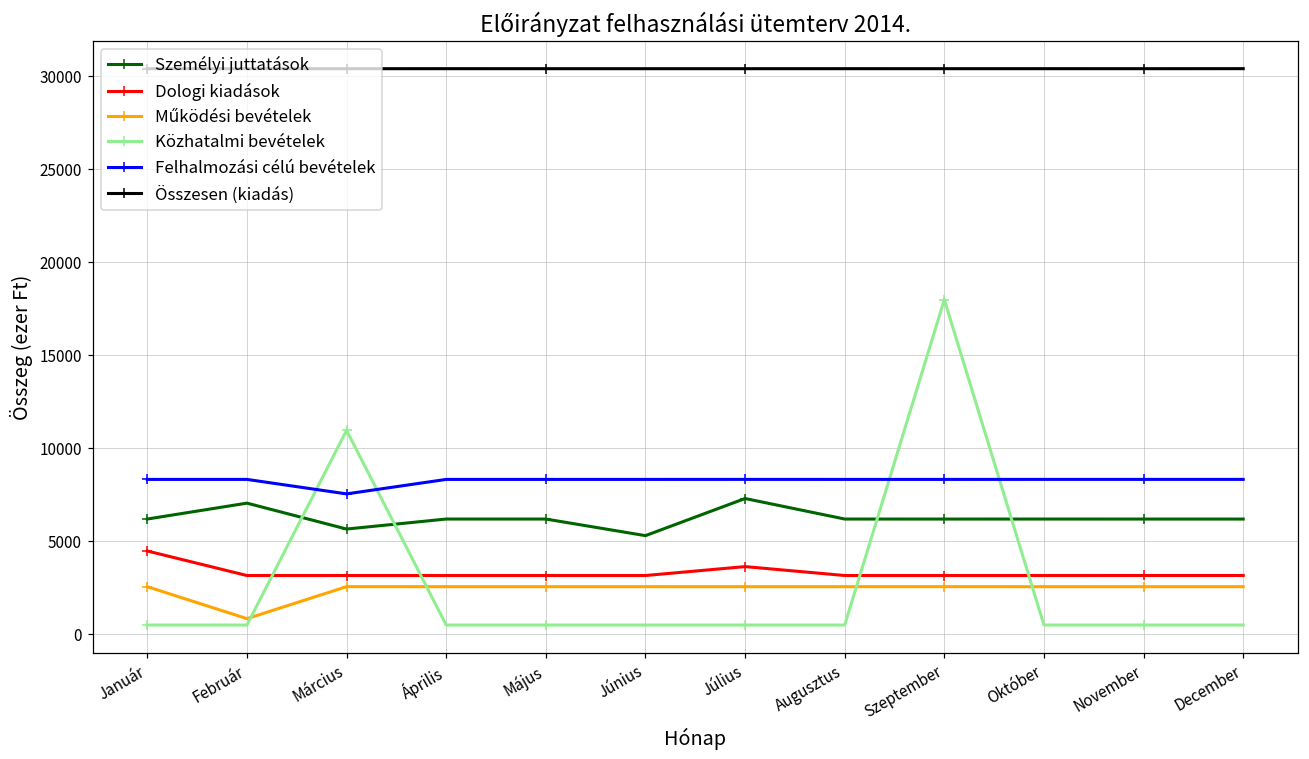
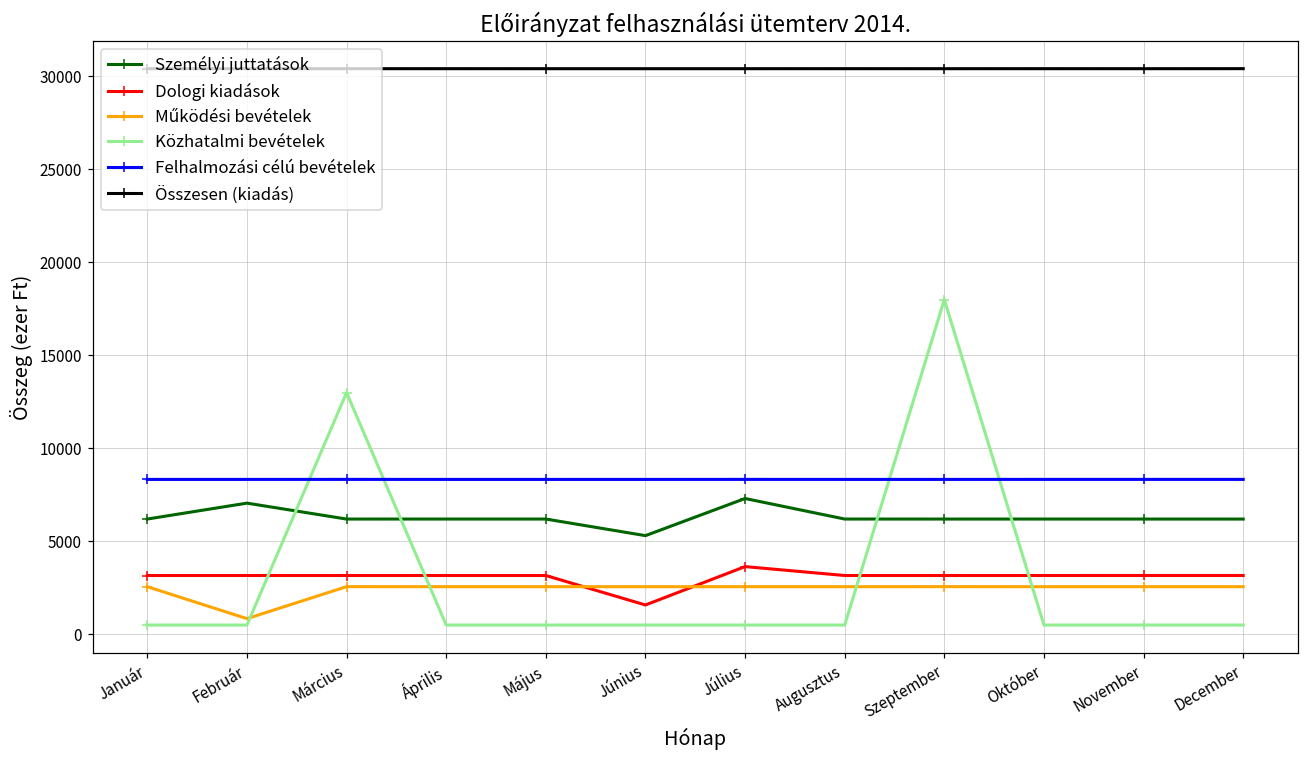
Dologi kiadások, Január: 4500 -> 3200
Személyi juttatások, Március: 5700 -> 6200
Közhatalmi bevételek, Március: 11000 -> 13000
Felhalmozási célú bevételek, Március: 7600 -> 8300
Dologi kiadások, Június: 3200 -> 1600
